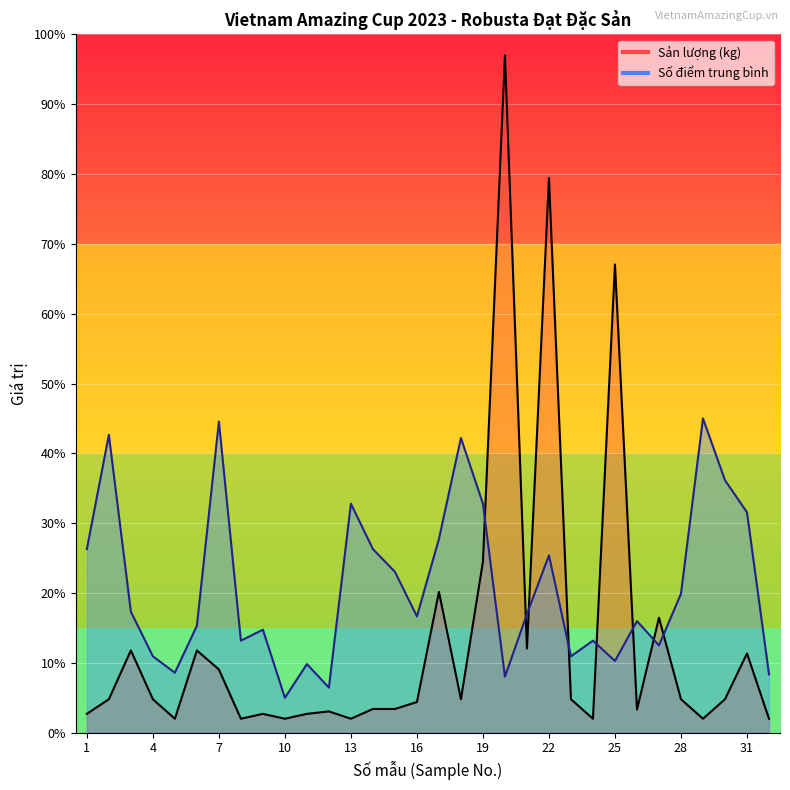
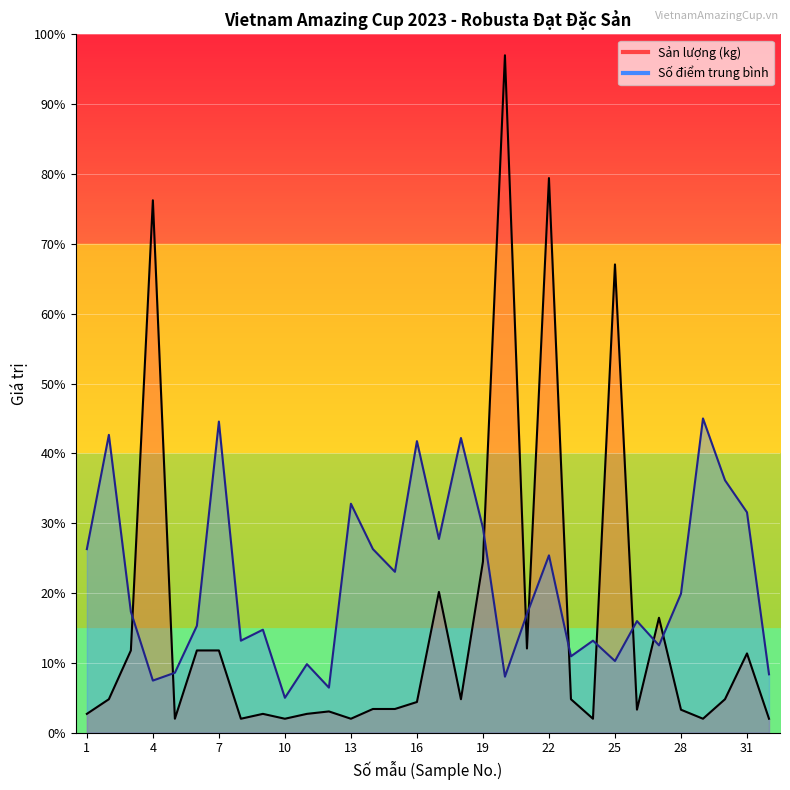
Sản lượng (kg), 4: 5% -> 76%
Số điểm trung bình, 4: 11% -> 7%
Sản lượng (kg), 7: 9% -> 12%
Số điểm trung bình, 16: 17% -> 42%
Số điểm trung bình, 19: 33% -> 29%
Sản lượng (kg), 28: 5% -> 3%
